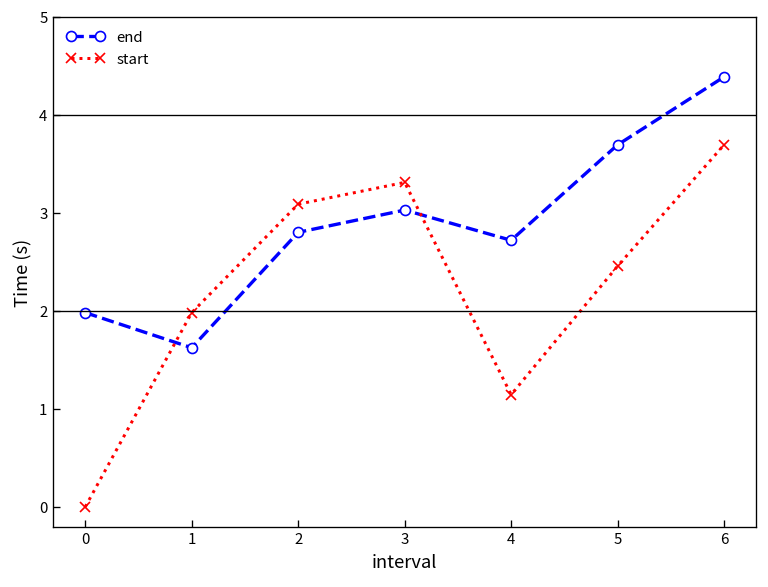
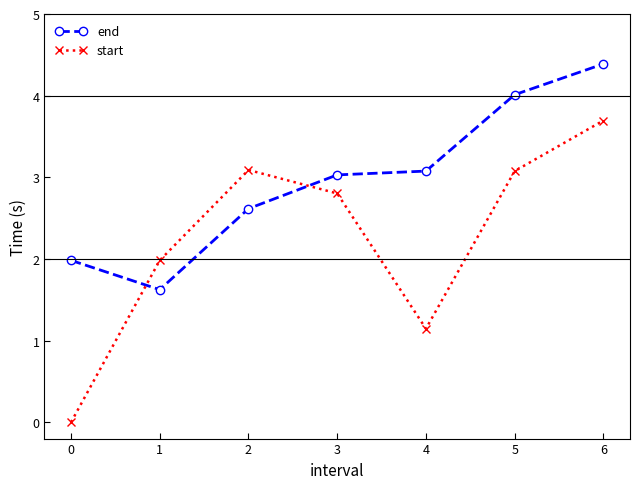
end, 2: 2.8 -> 2.6
start, 3: 3.3 -> 2.8
end, 4: 2.7 -> 3.1
end, 5: 3.7 -> 4.0
start, 5: 2.5 -> 3.1
